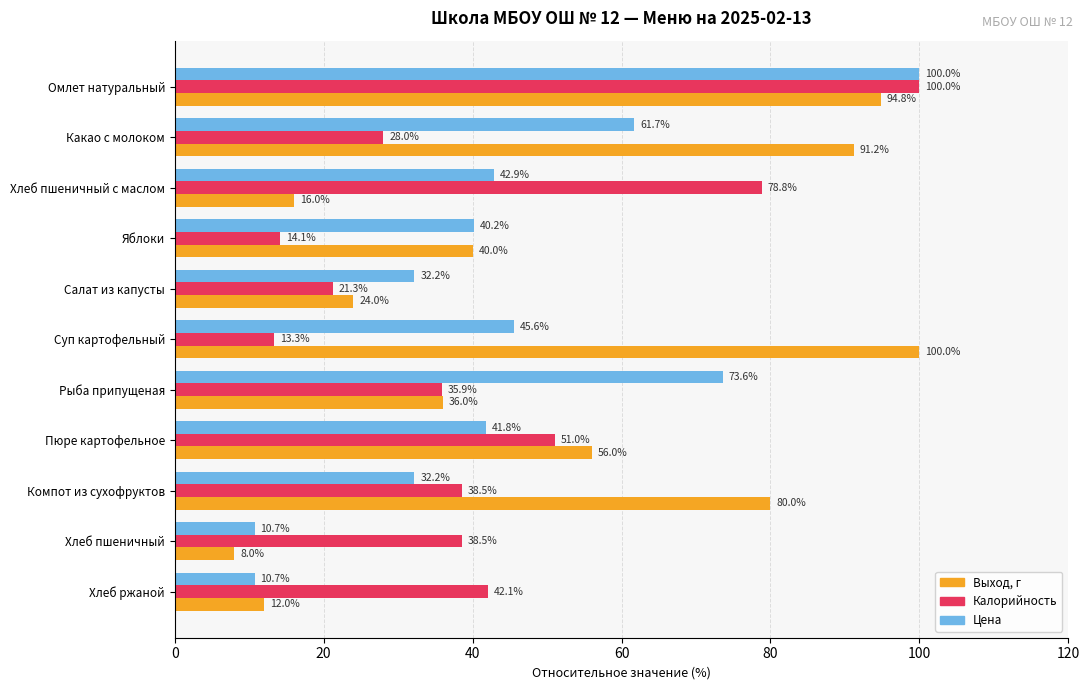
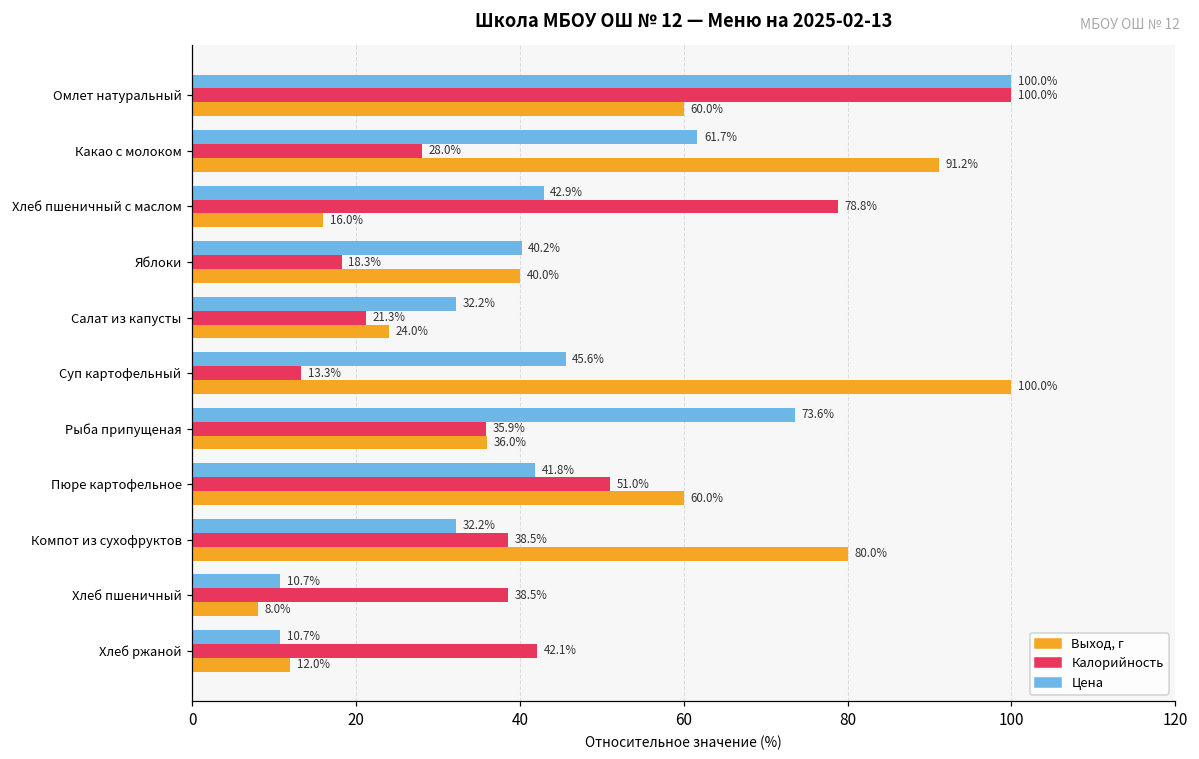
Выход, г, Омлет натуральный: 94.8% -> 60.0%
Калорийность, Яблоки: 14.1% -> 18.3%
Выход, г, Пюре картофельное: 56.0% -> 60.0%
